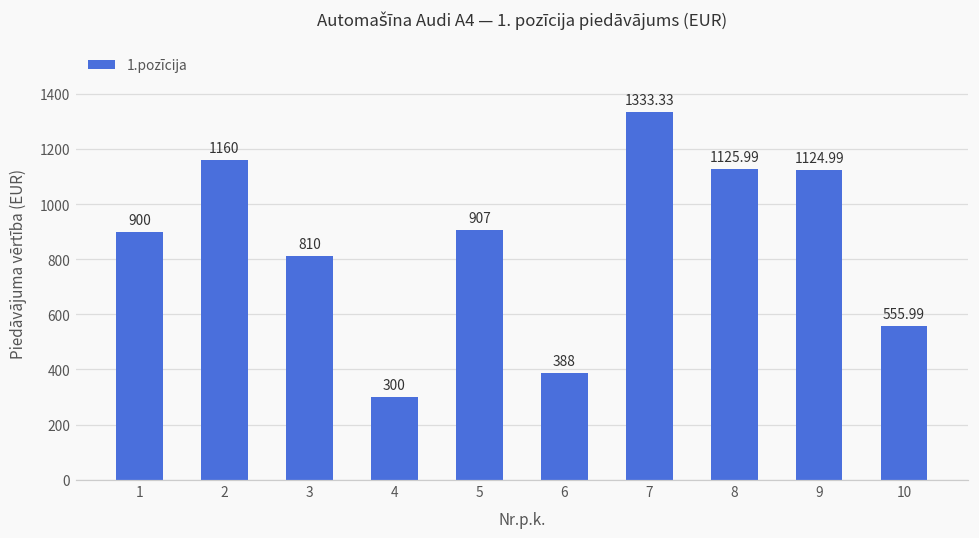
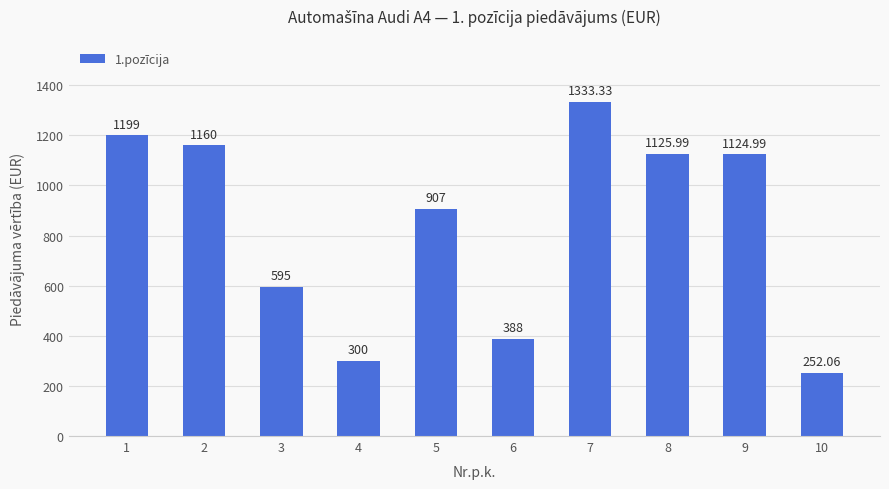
1: 900 -> 1199
3: 810 -> 595
10: 555.99 -> 252.06
